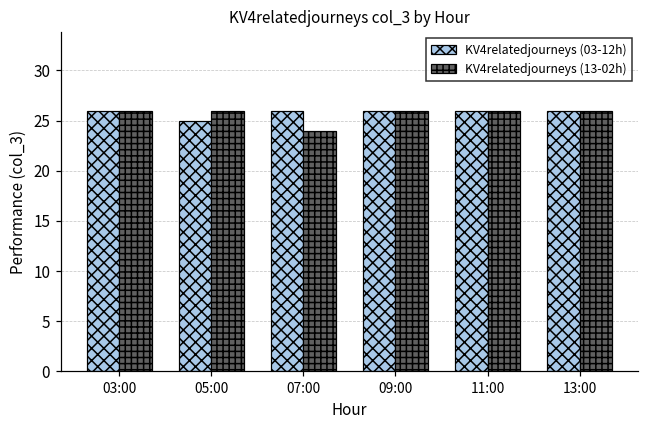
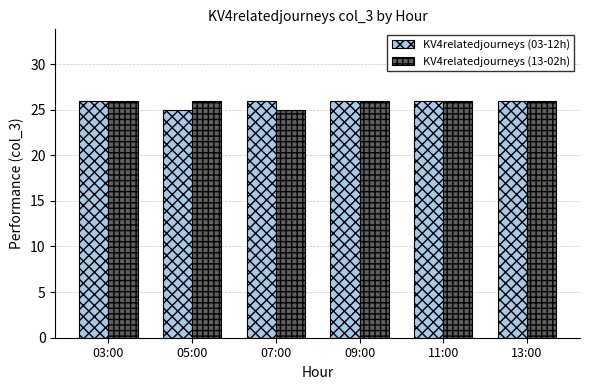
KV4relatedjourneys (13-02h), 07:00: 24 -> 25
